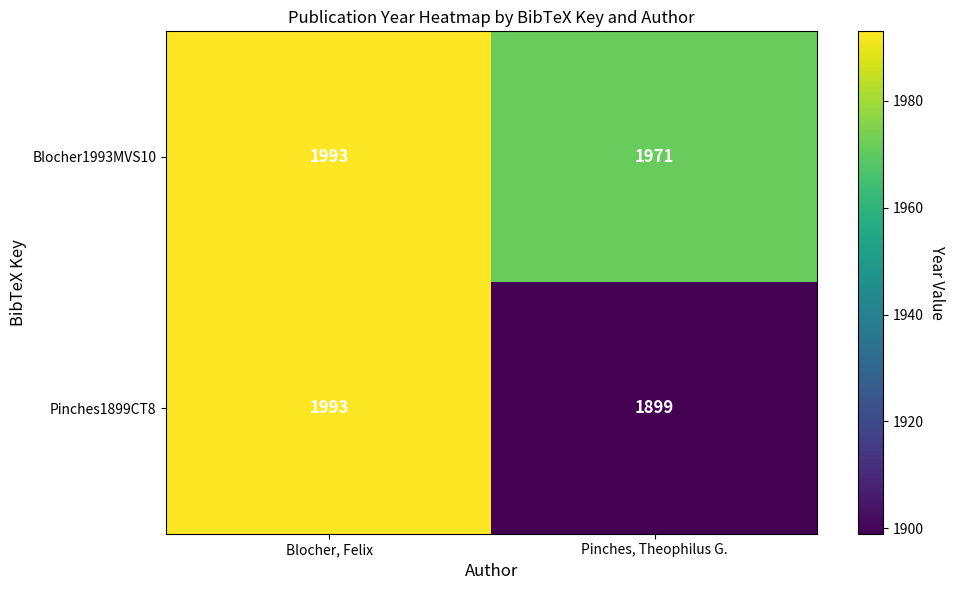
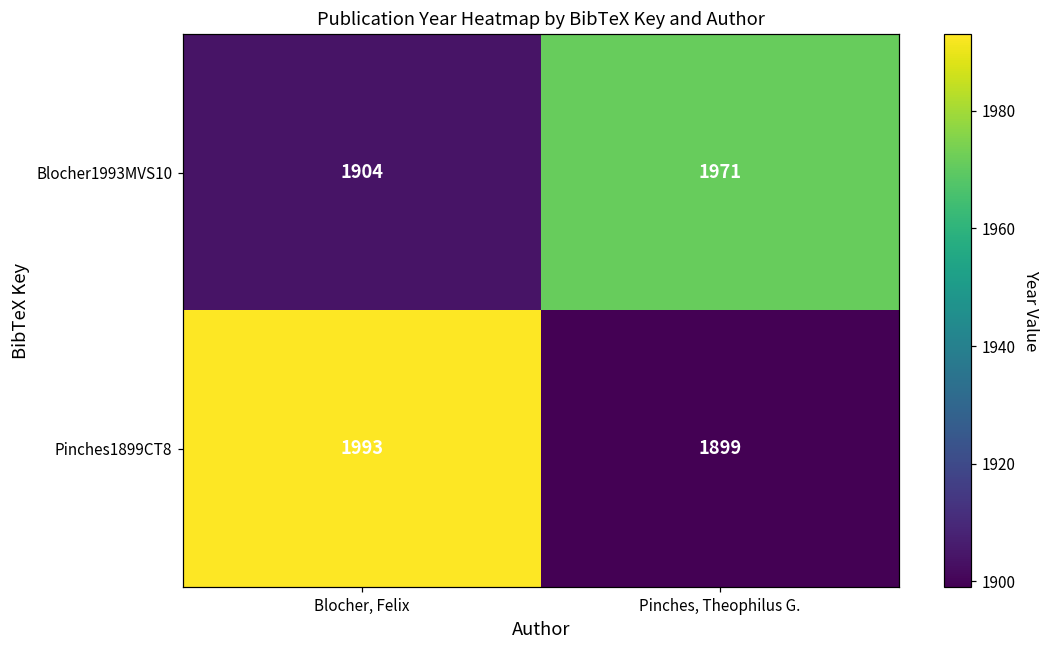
Blocher1993MVS10, Blocher, Felix: 1993 -> 1904
